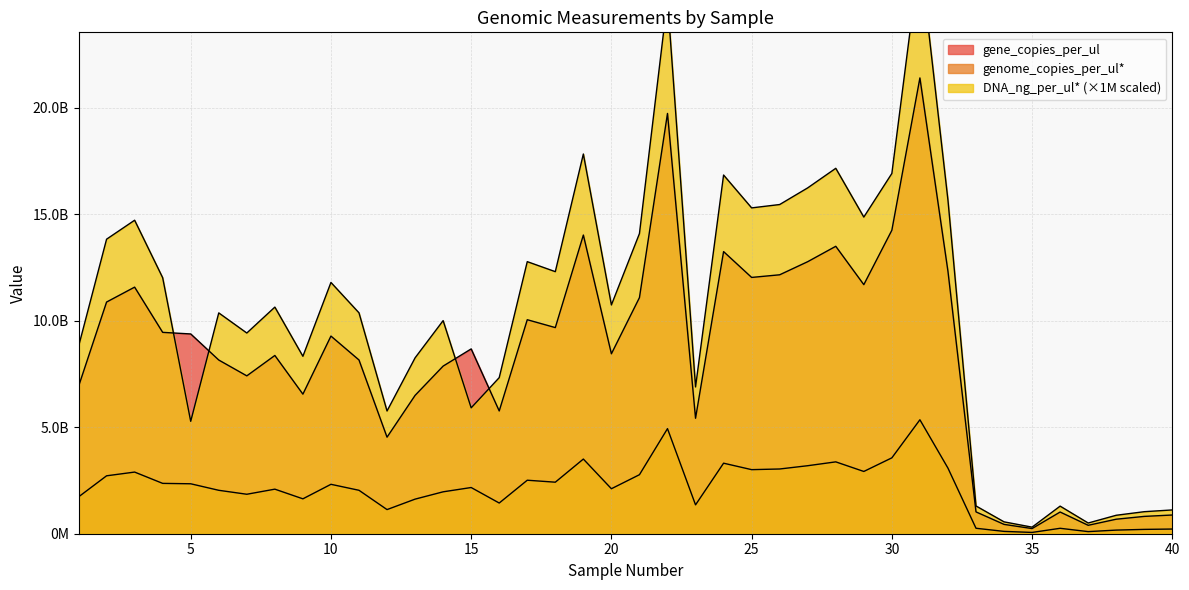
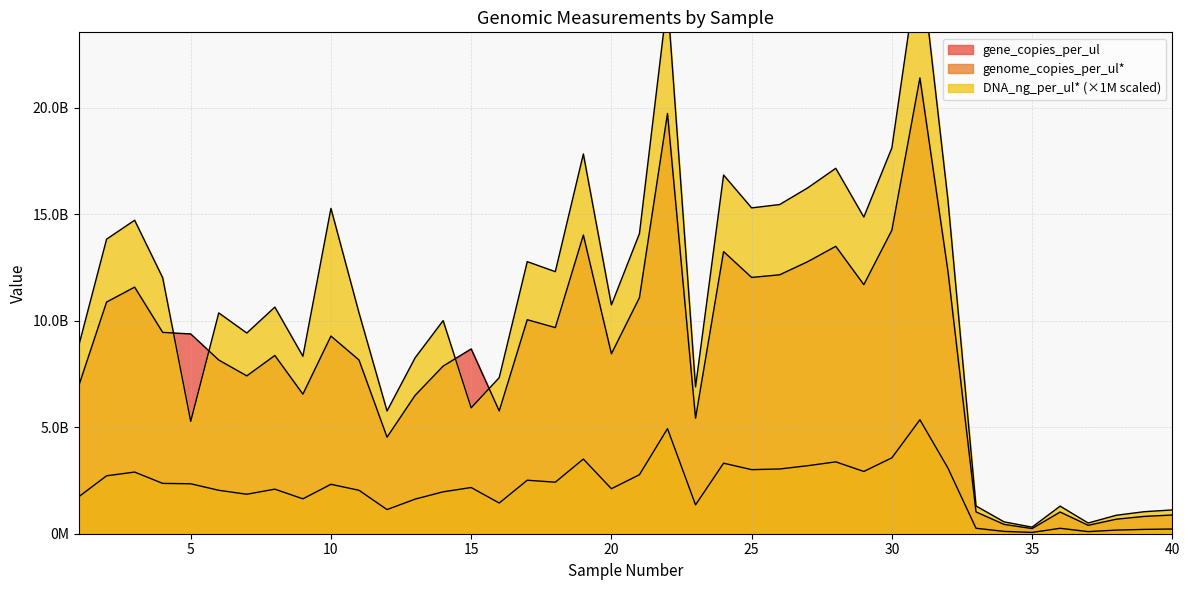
DNA_ng_per_ul* (×1M scaled), 10: 11800000000 -> 15300000000
DNA_ng_per_ul* (×1M scaled), 30: 16900000000 -> 18100000000
